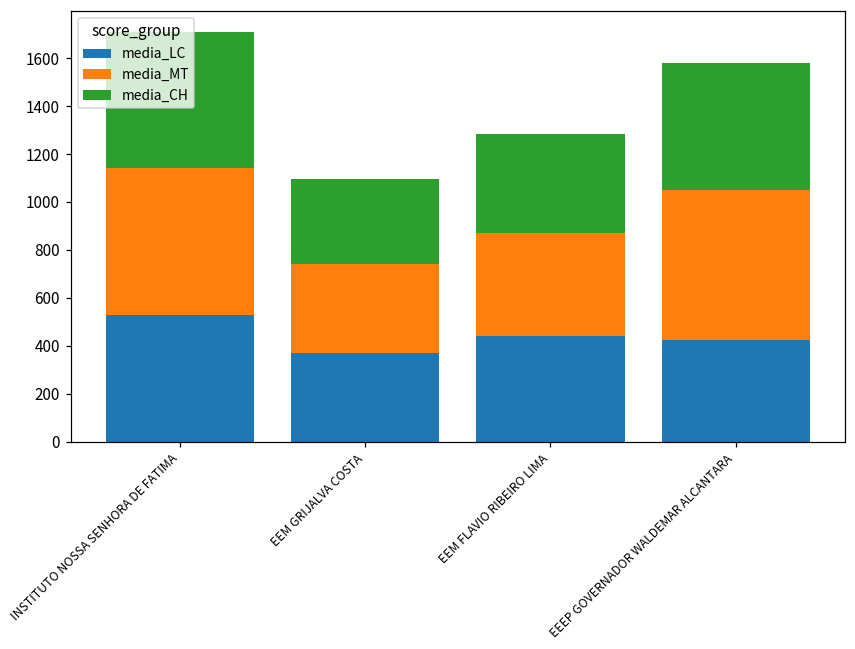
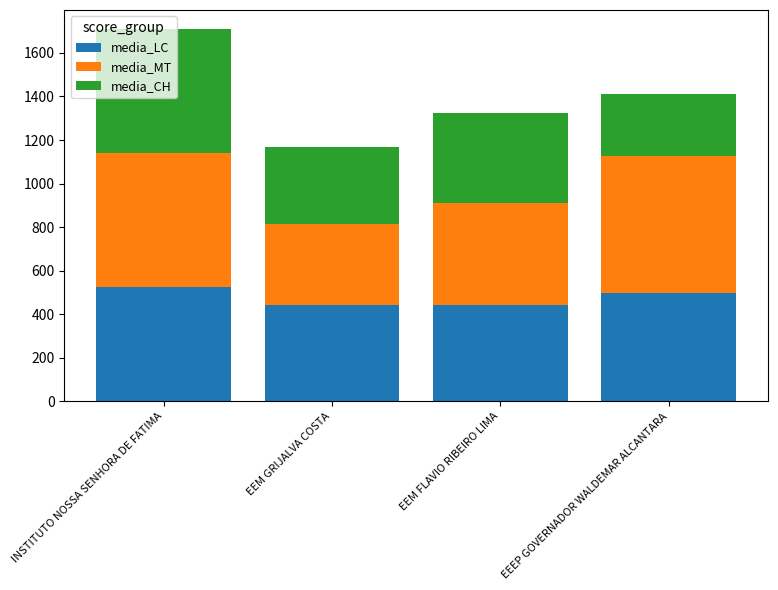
media_LC, EEM GRIJALVA COSTA: 370 -> 440
media_MT, EEM FLAVIO RIBEIRO LIMA: 430 -> 470
media_LC, EEEP GOVERNADOR WALDEMAR ALCANTARA: 420 -> 500
media_CH, EEEP GOVERNADOR WALDEMAR ALCANTARA: 530 -> 290
